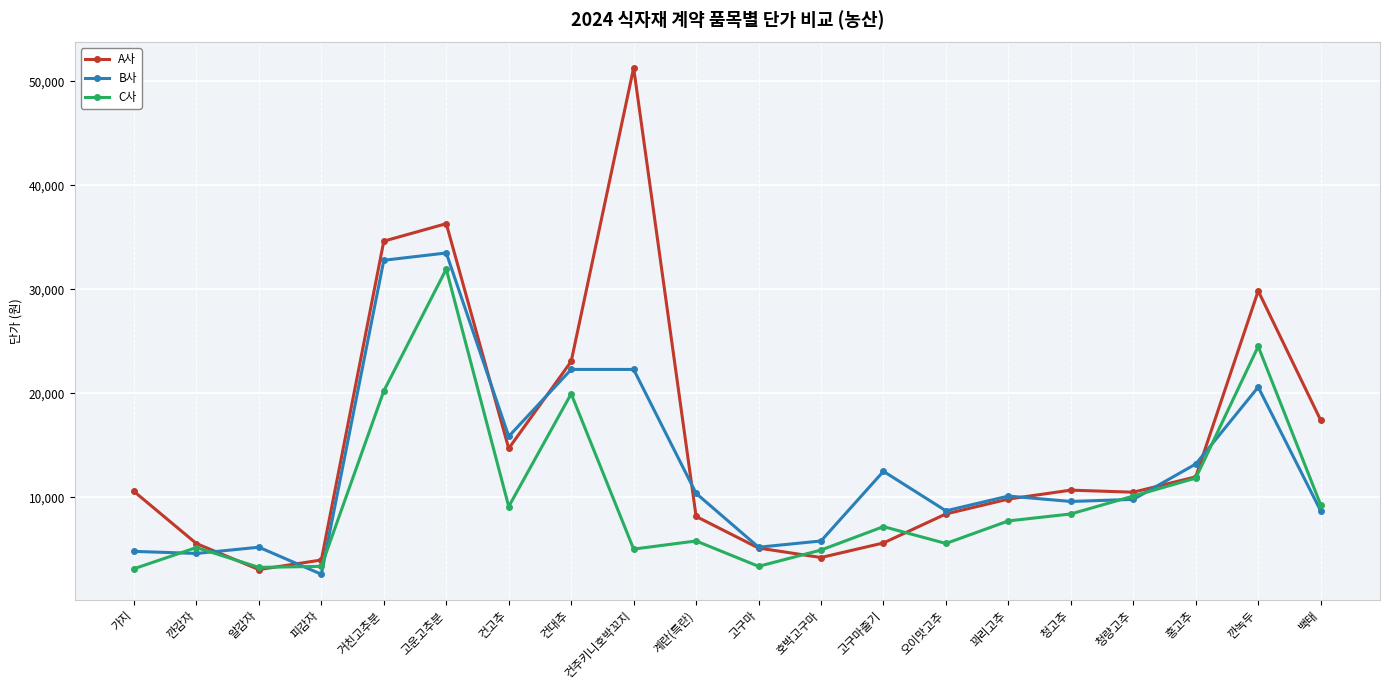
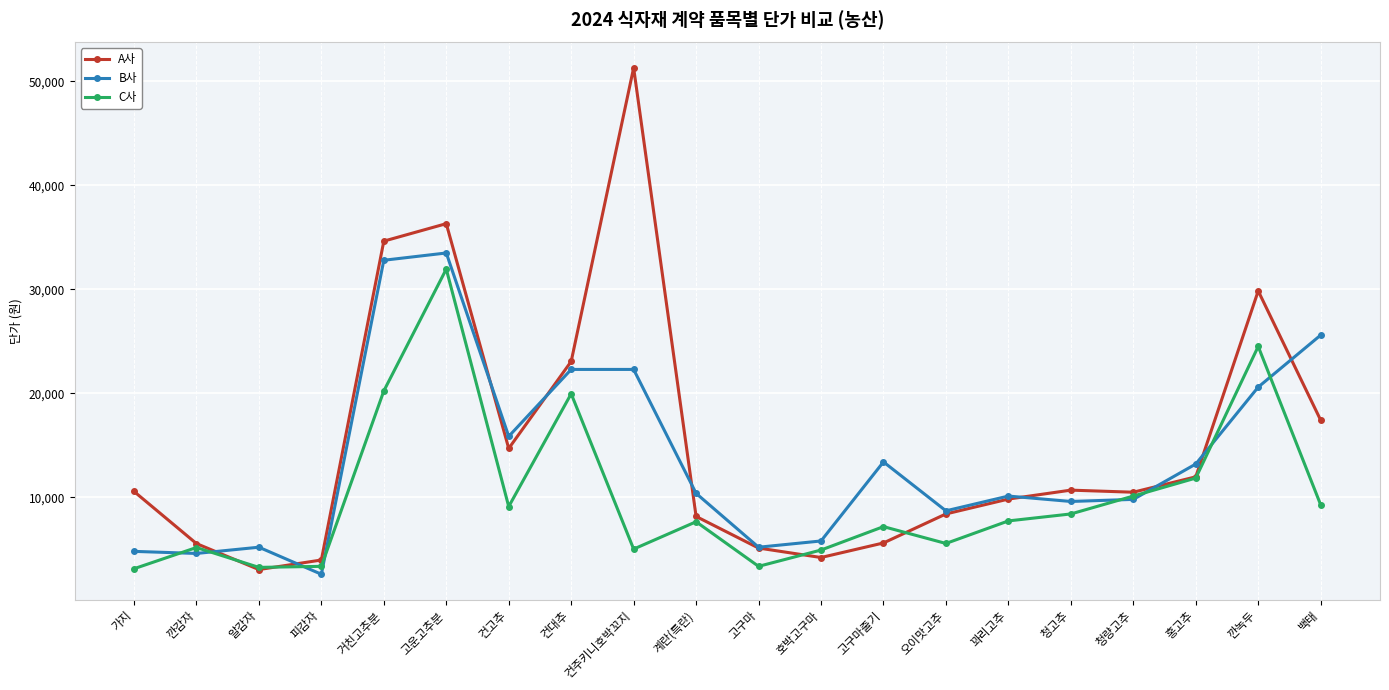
C사, 계란(특란): 5,800 -> 7,700
B사, 고구마줄기: 12,500 -> 13,400
B사, 백태: 8,700 -> 25,600
